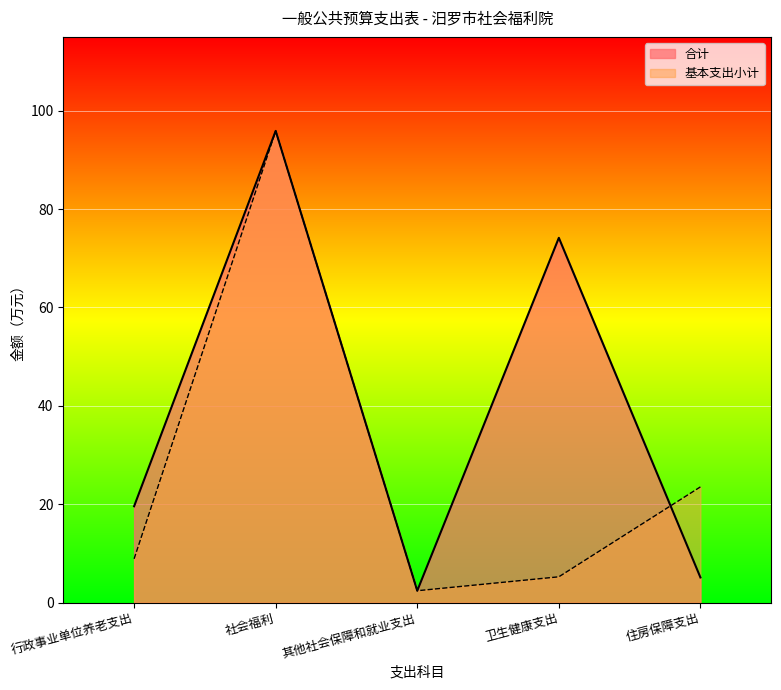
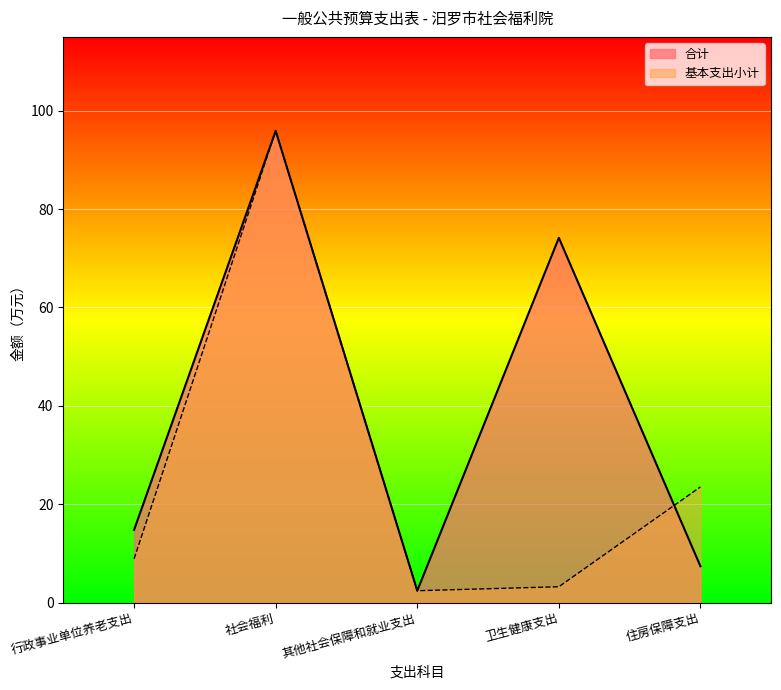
合计, 行政事业单位养老支出: 20 -> 15
基本支出小计, 卫生健康支出: 5 -> 3
合计, 住房保障支出: 5 -> 7
